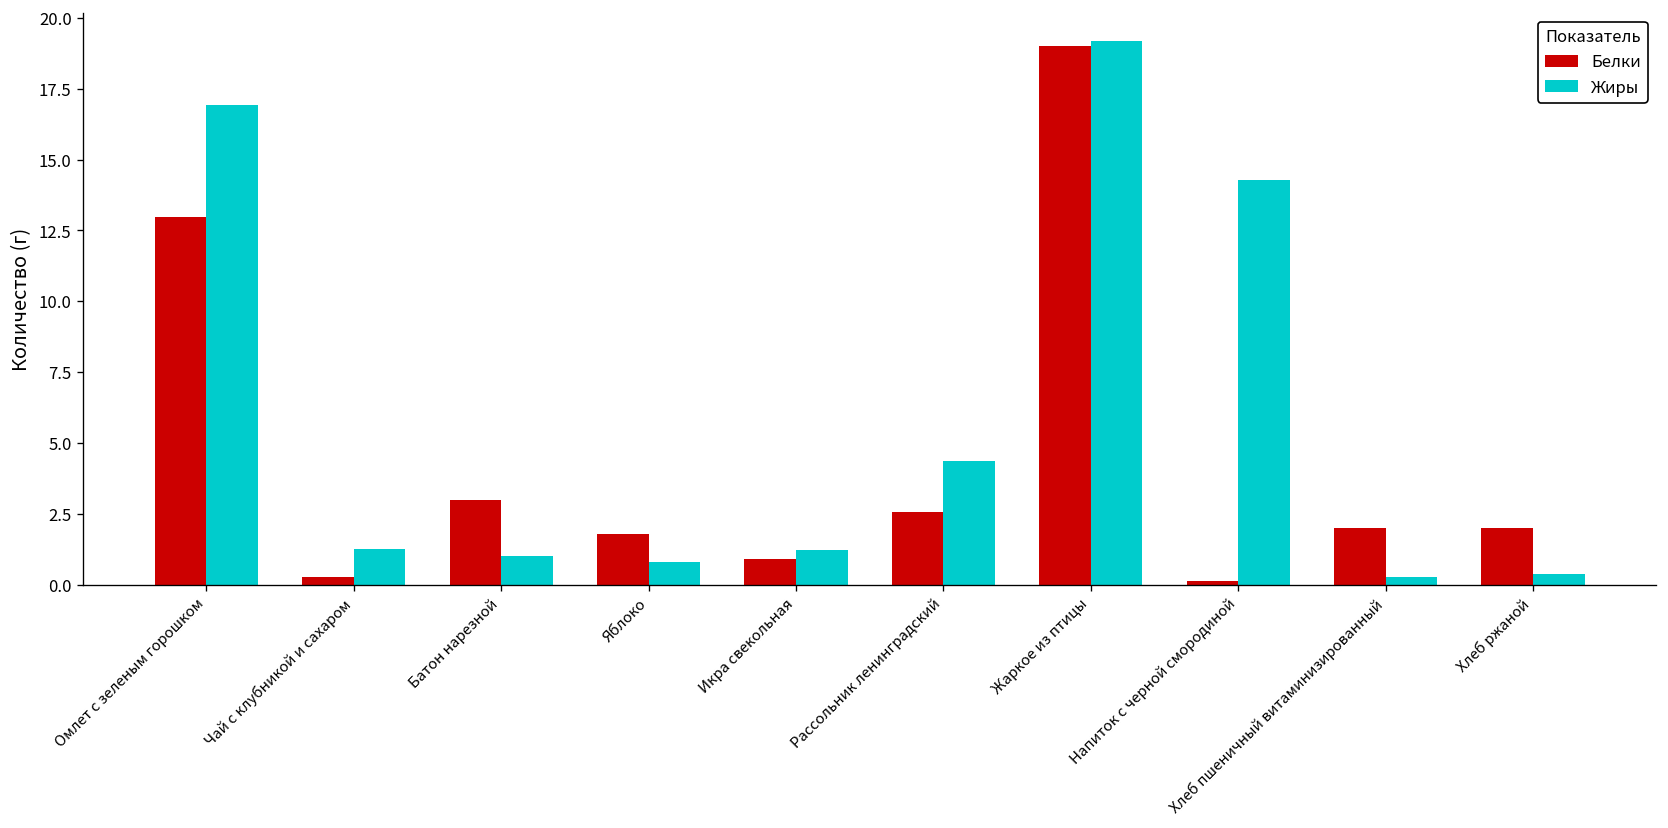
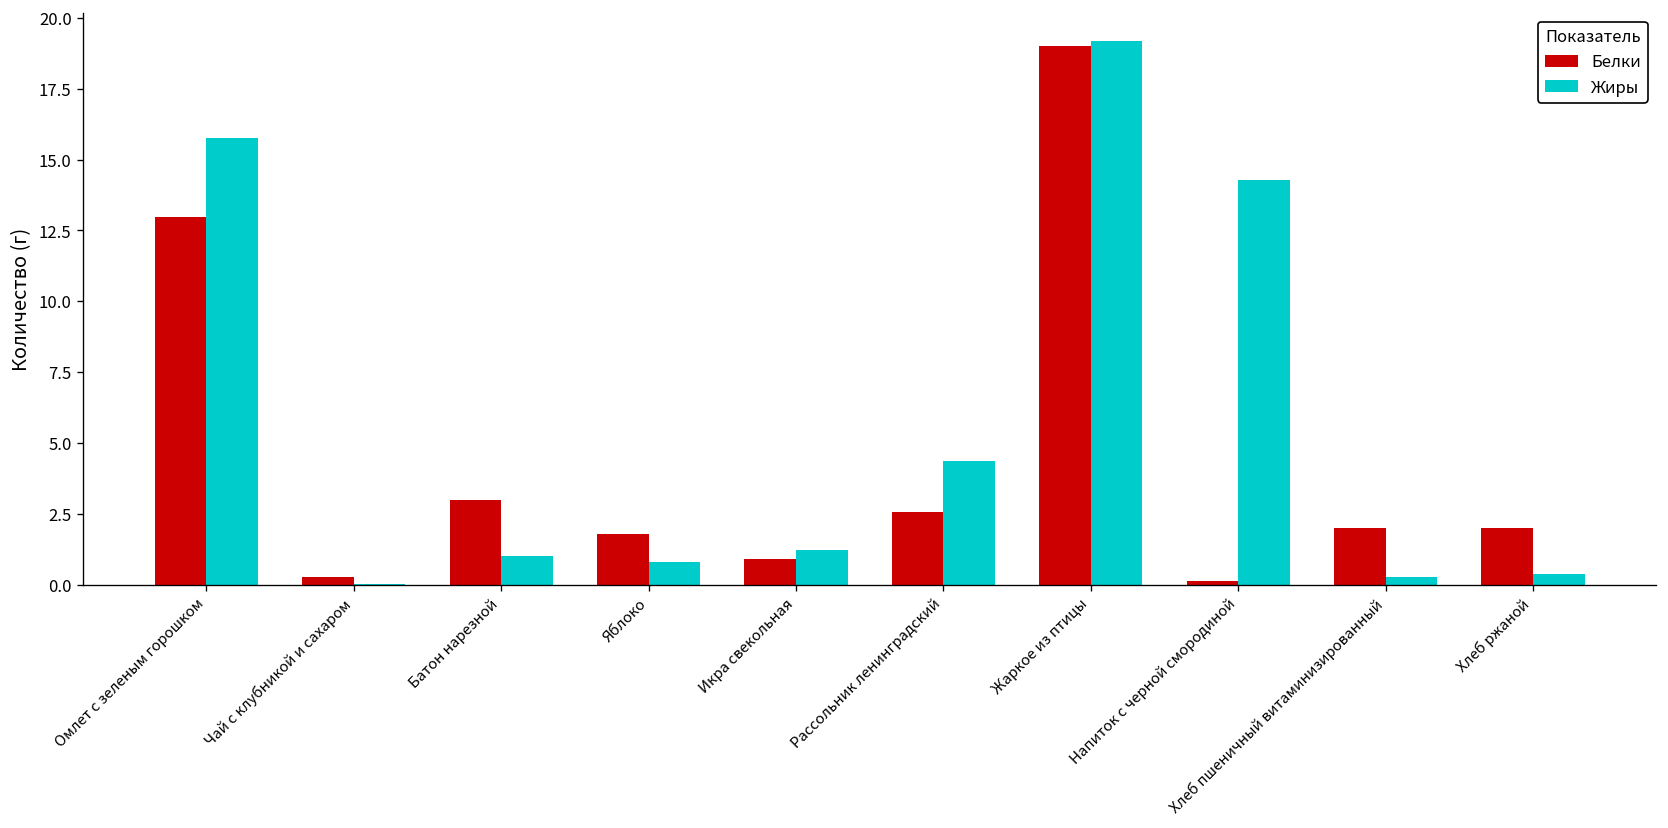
Жиры, Омлет с зеленым горошком: 16.9 -> 15.8
Жиры, Чай с клубникой и сахаром: 1.3 -> 0.0
